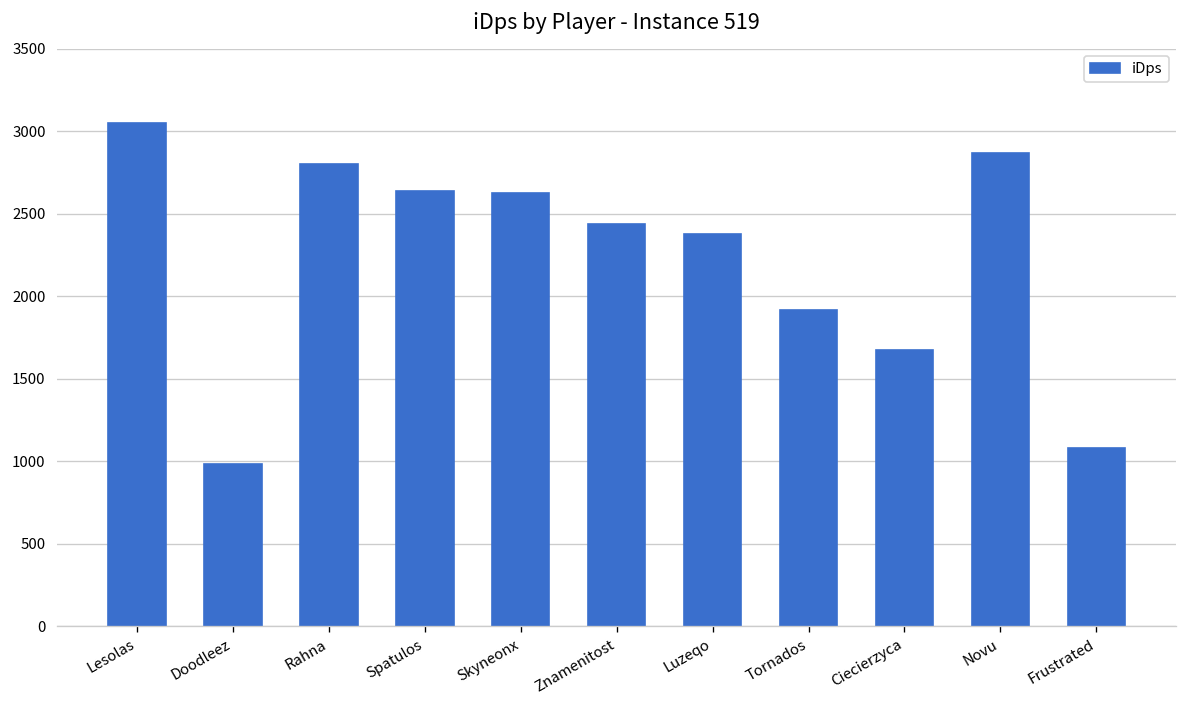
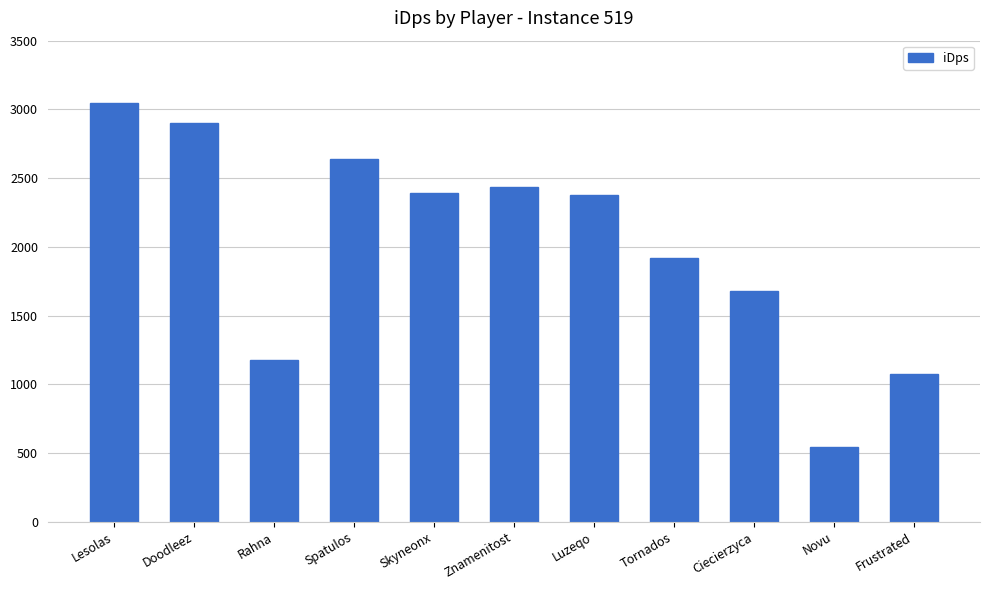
Doodleez: 980 -> 2900
Rahna: 2800 -> 1180
Skyneonx: 2630 -> 2390
Novu: 2870 -> 540
